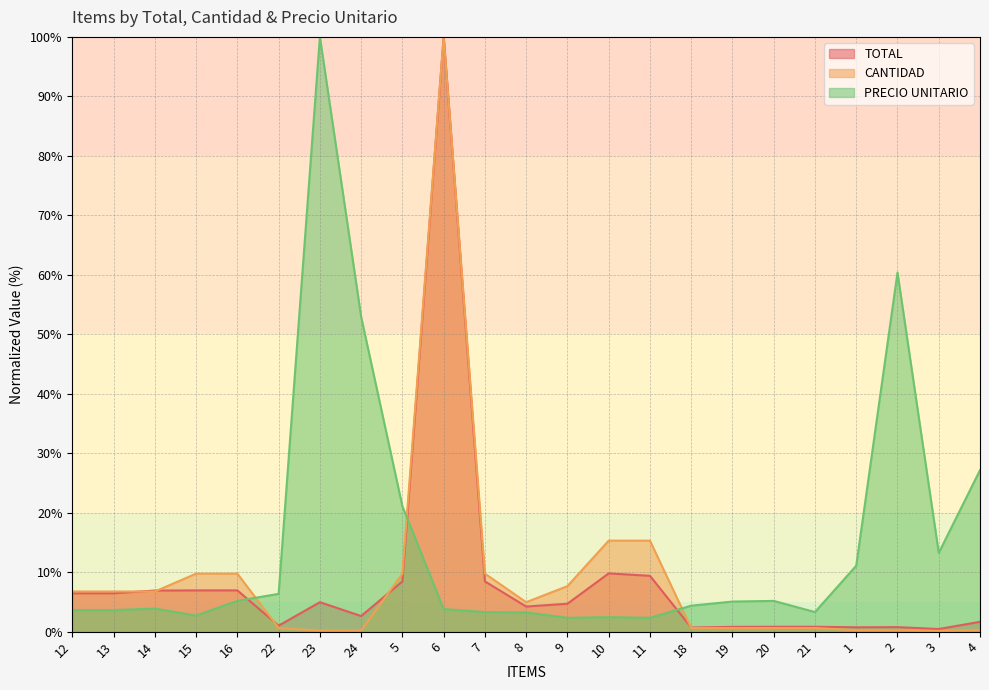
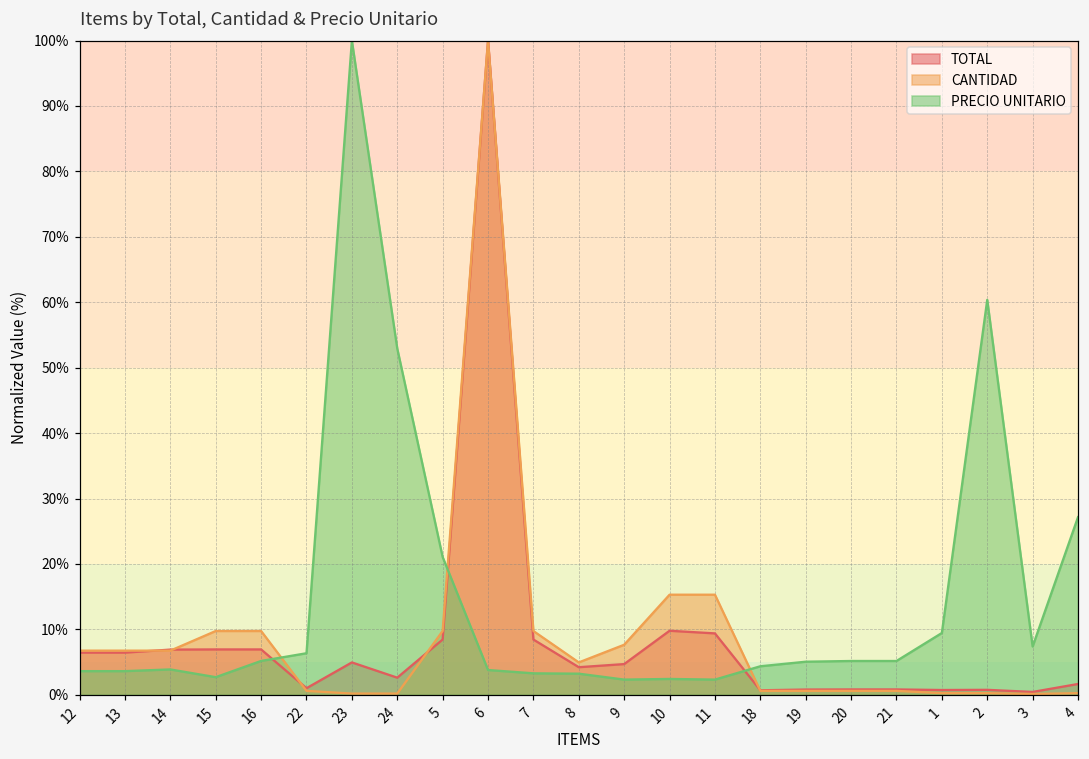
PRECIO UNITARIO, 21: 3% -> 5%
PRECIO UNITARIO, 1: 11% -> 9%
PRECIO UNITARIO, 3: 13% -> 7%
